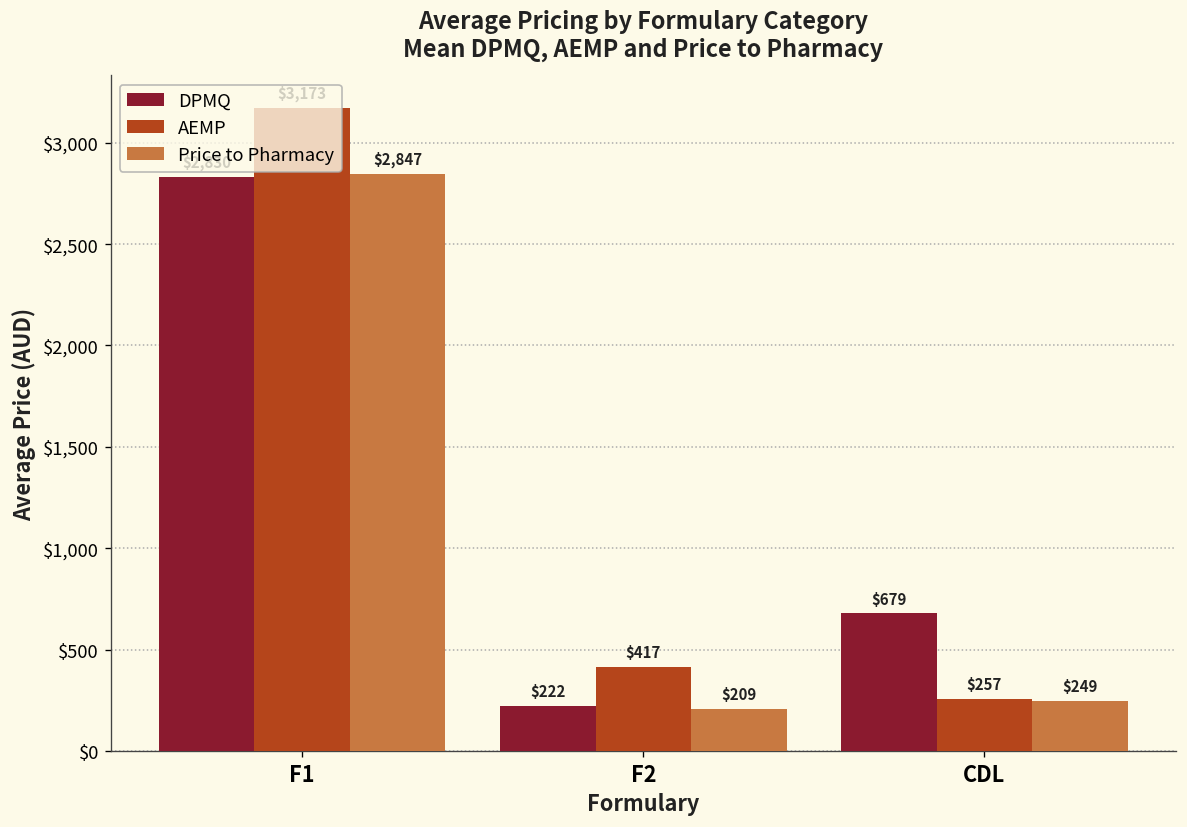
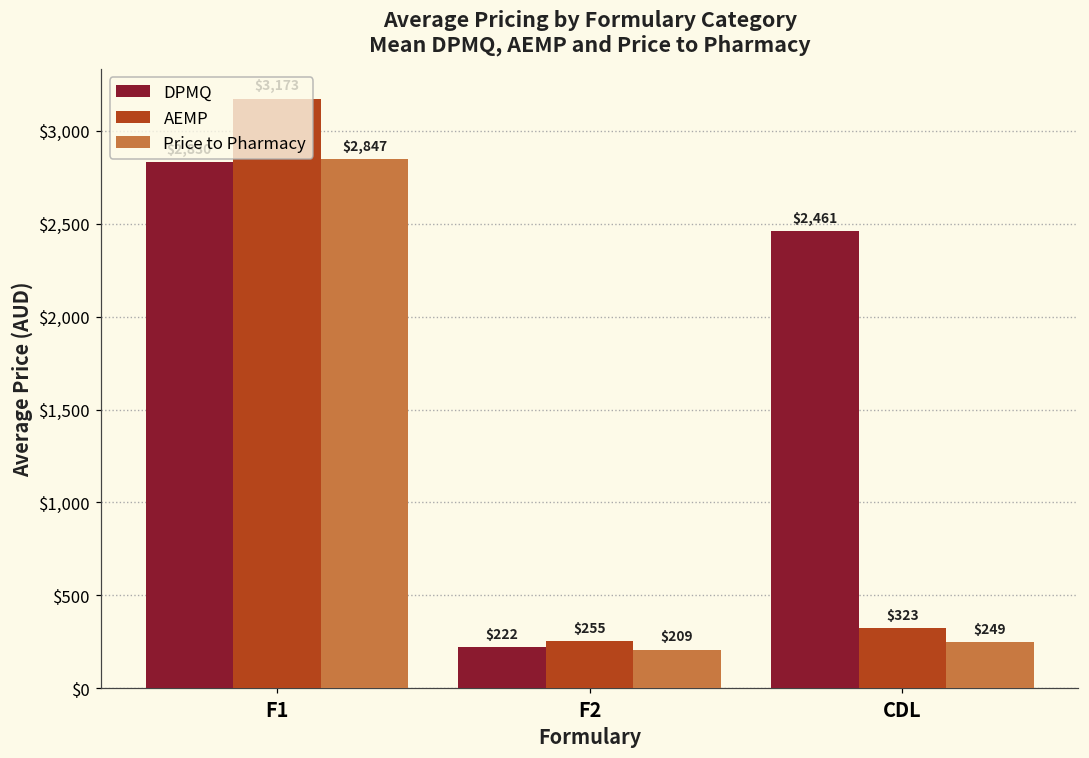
AEMP, F2: $417 -> $255
DPMQ, CDL: $679 -> $2,461
AEMP, CDL: $257 -> $323
